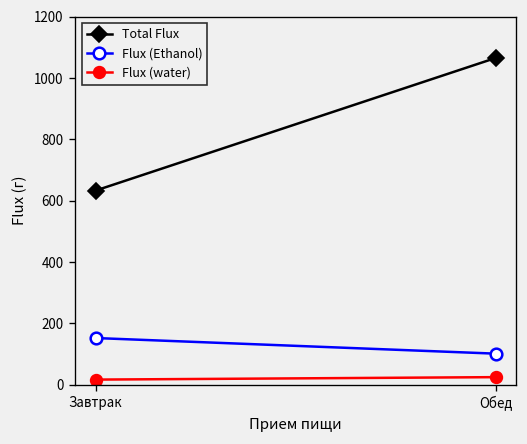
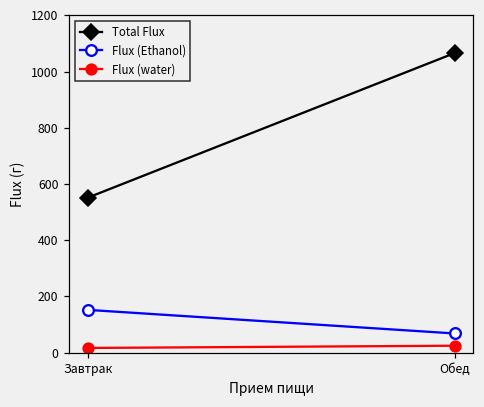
Total Flux, Завтрак: 630 -> 550
Flux (Ethanol), Обед: 100 -> 70
